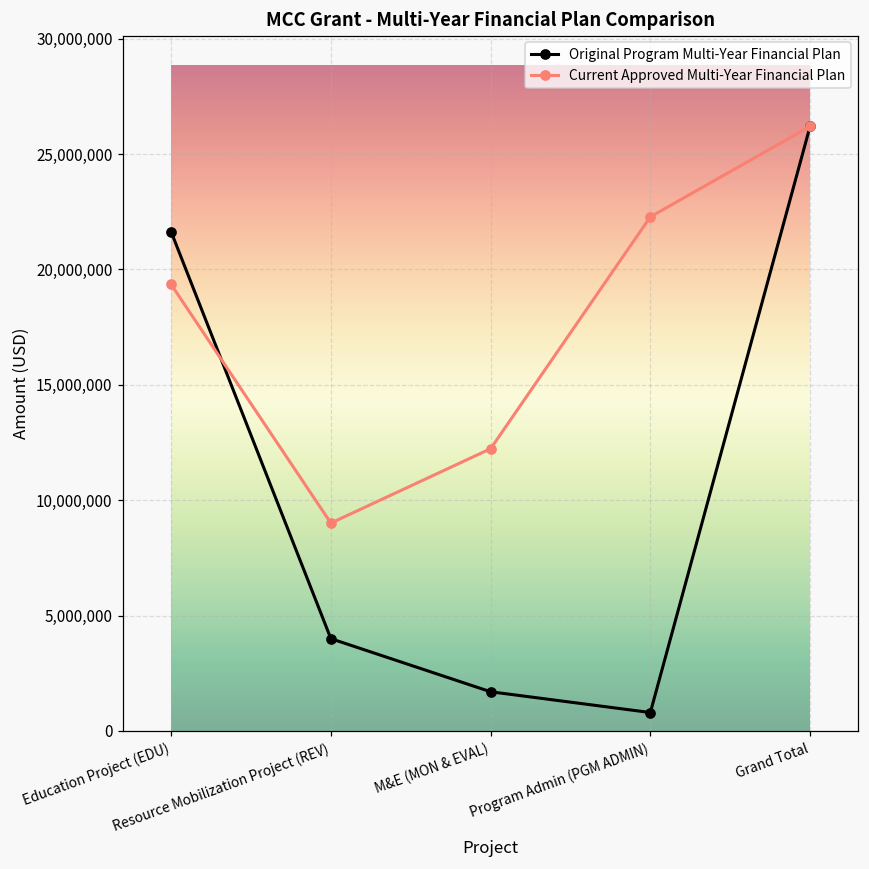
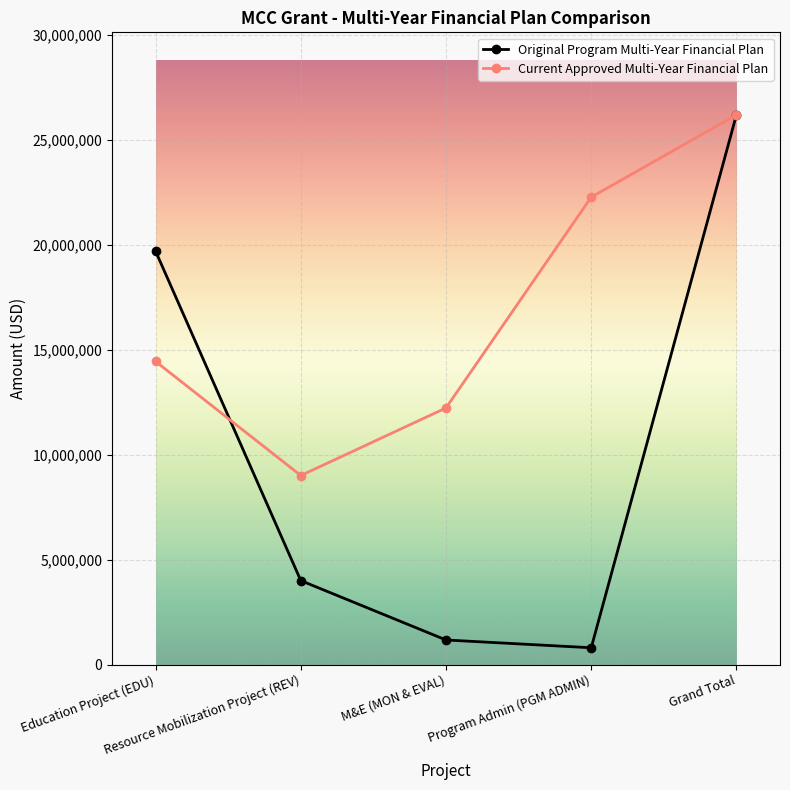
Original Program Multi-Year Financial Plan, Education Project (EDU): 21,600,000 -> 19,700,000
Current Approved Multi-Year Financial Plan, Education Project (EDU): 19,300,000 -> 14,400,000
Original Program Multi-Year Financial Plan, M&E (MON & EVAL): 1,700,000 -> 1,200,000
